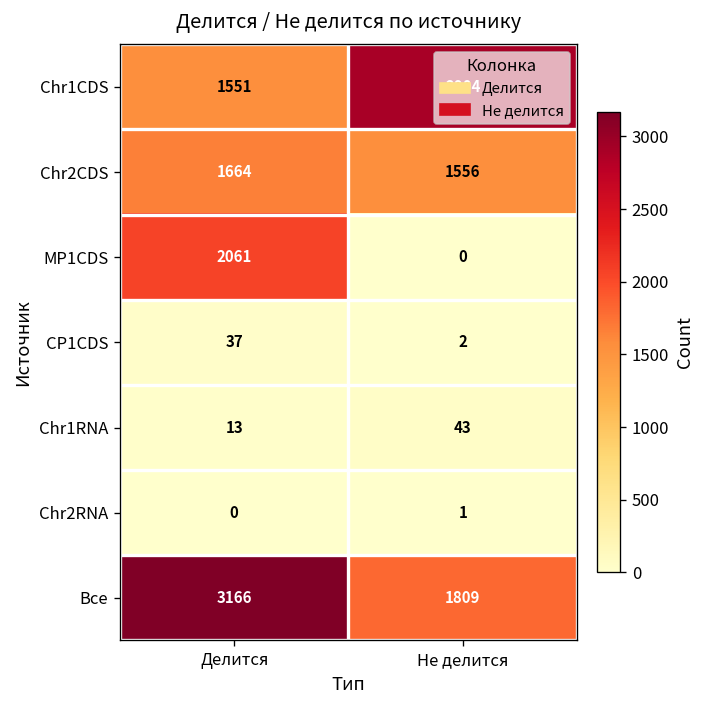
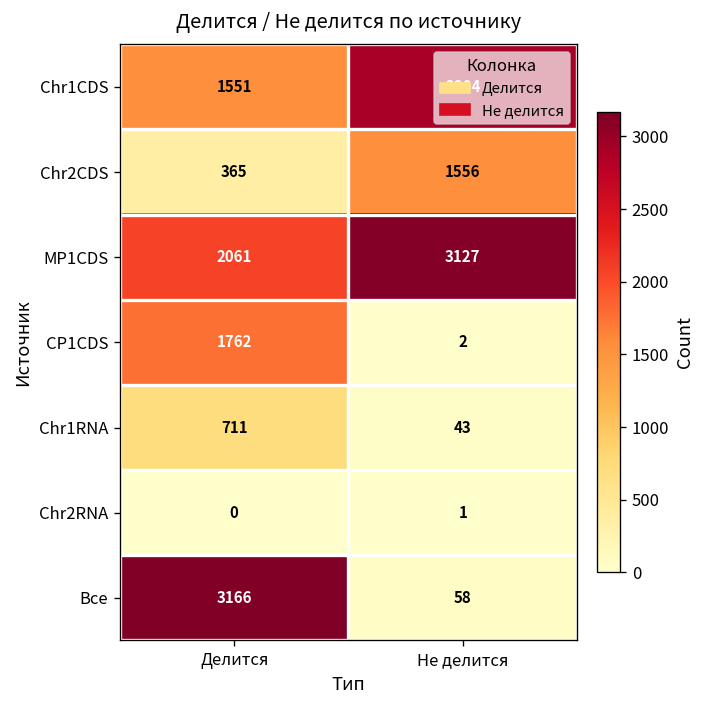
Chr2CDS, Делится: 1664 -> 365
MP1CDS, Не делится: 0 -> 3127
CP1CDS, Делится: 37 -> 1762
Chr1RNA, Делится: 13 -> 711
Все, Не делится: 1809 -> 58
